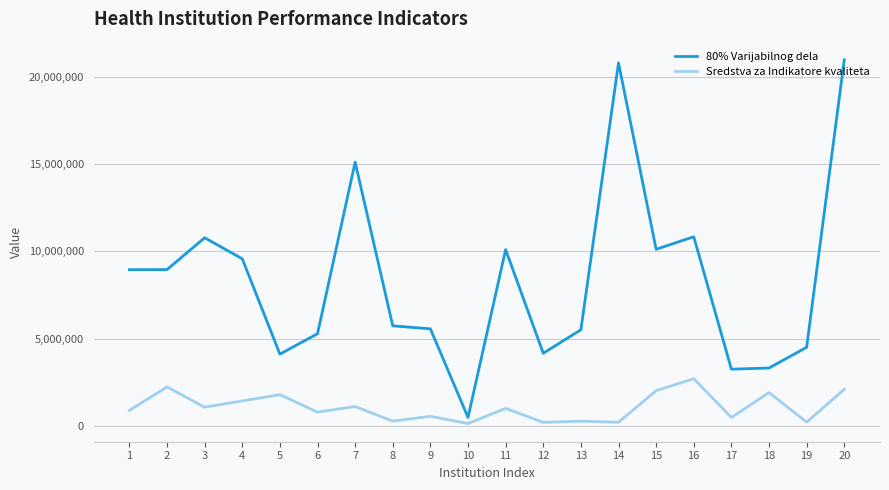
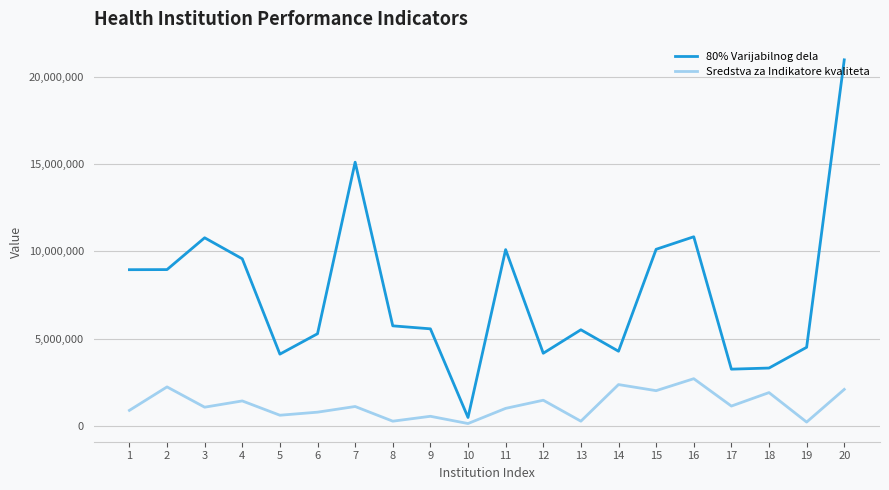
Sredstva za Indikatore kvaliteta, 5: 1,800,000 -> 600,000
Sredstva za Indikatore kvaliteta, 12: 200,000 -> 1,500,000
80% Varijabilnog dela, 14: 20,800,000 -> 4,300,000
Sredstva za Indikatore kvaliteta, 14: 200,000 -> 2,400,000
Sredstva za Indikatore kvaliteta, 17: 500,000 -> 1,100,000
